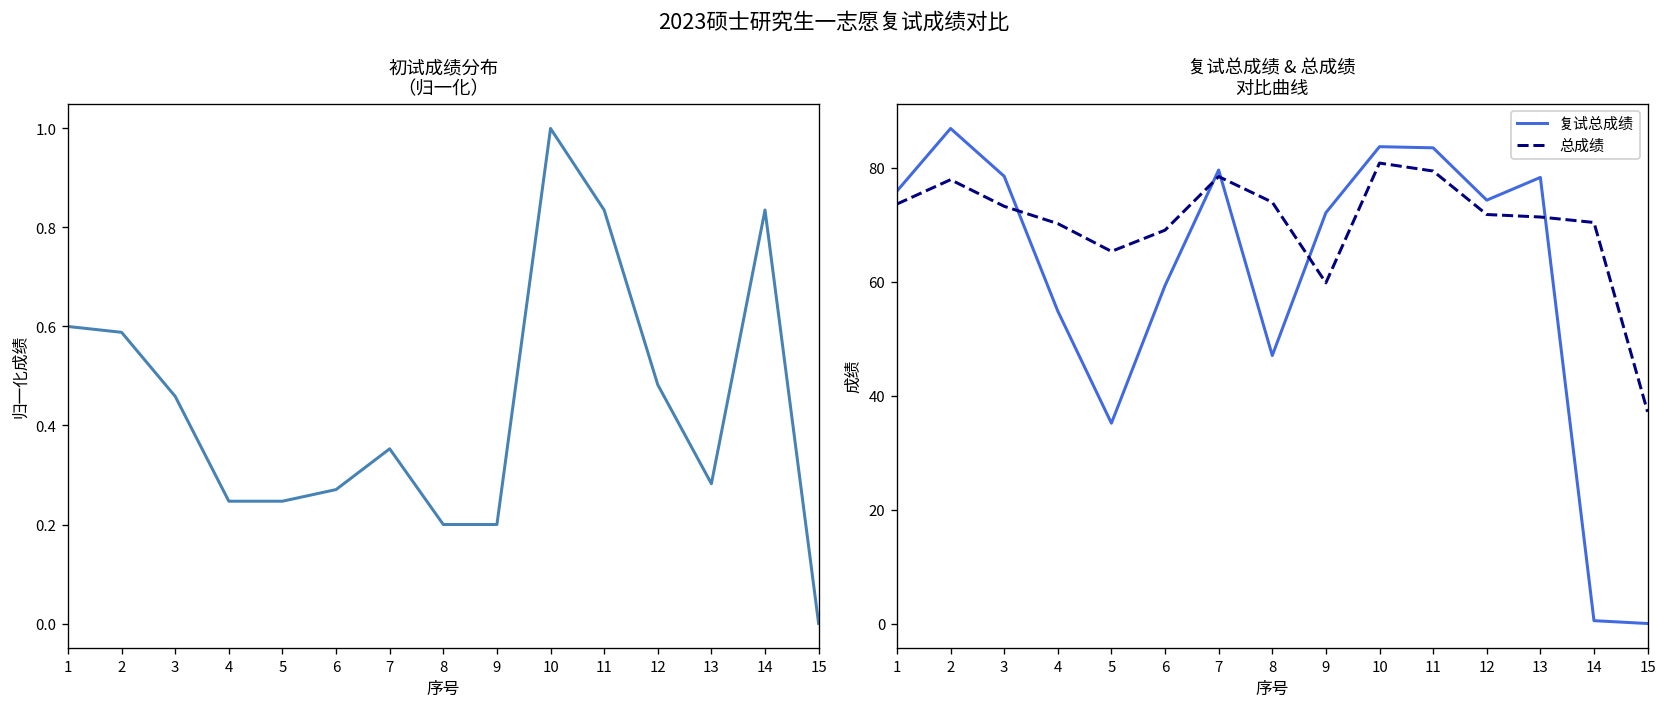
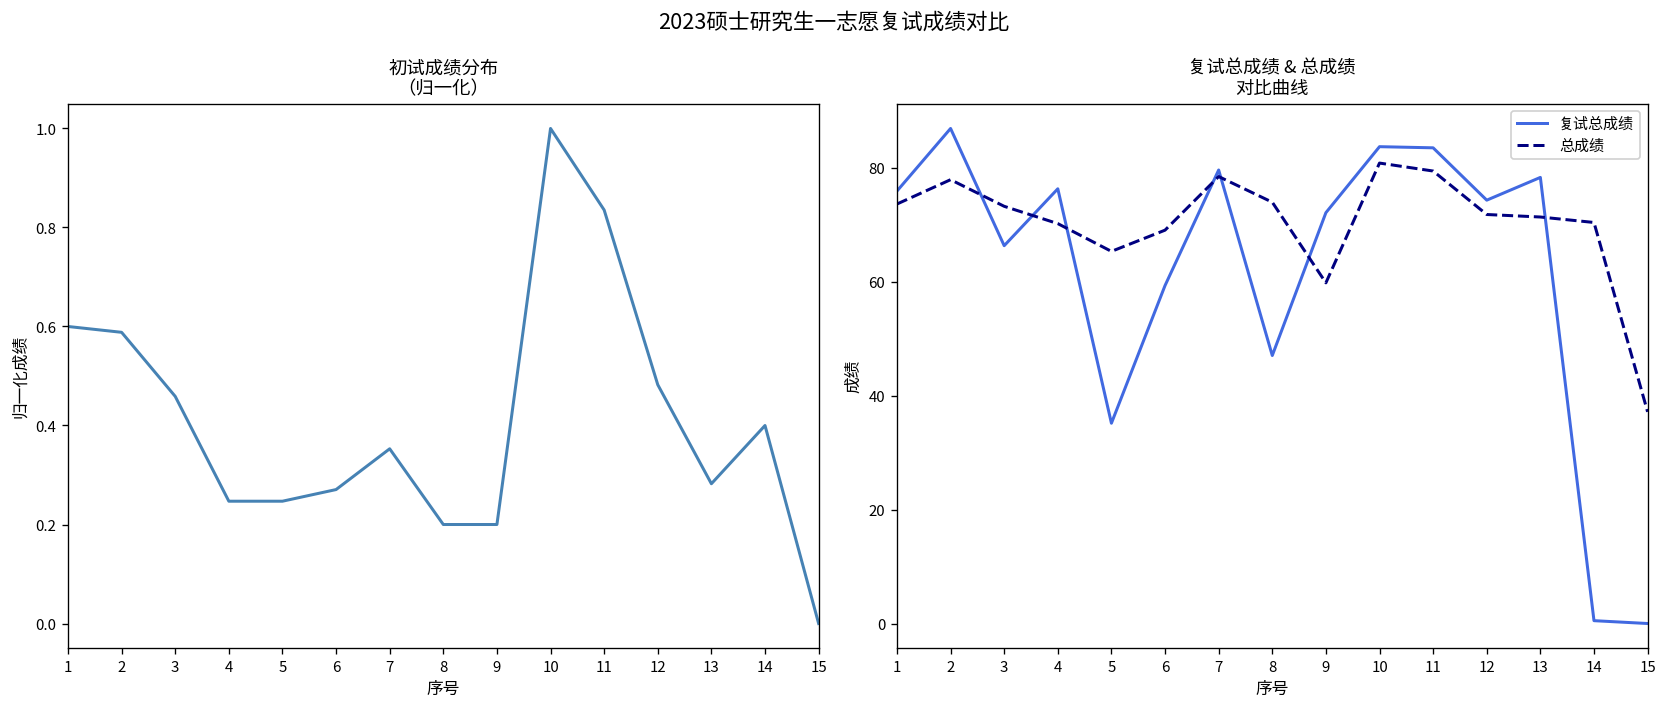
初试成绩分布 （归一化）, 14: 0.84 -> 0.40
复试总成绩 & 总成绩 对比曲线, 复试总成绩, 3: 79 -> 66
复试总成绩 & 总成绩 对比曲线, 复试总成绩, 4: 55 -> 76
